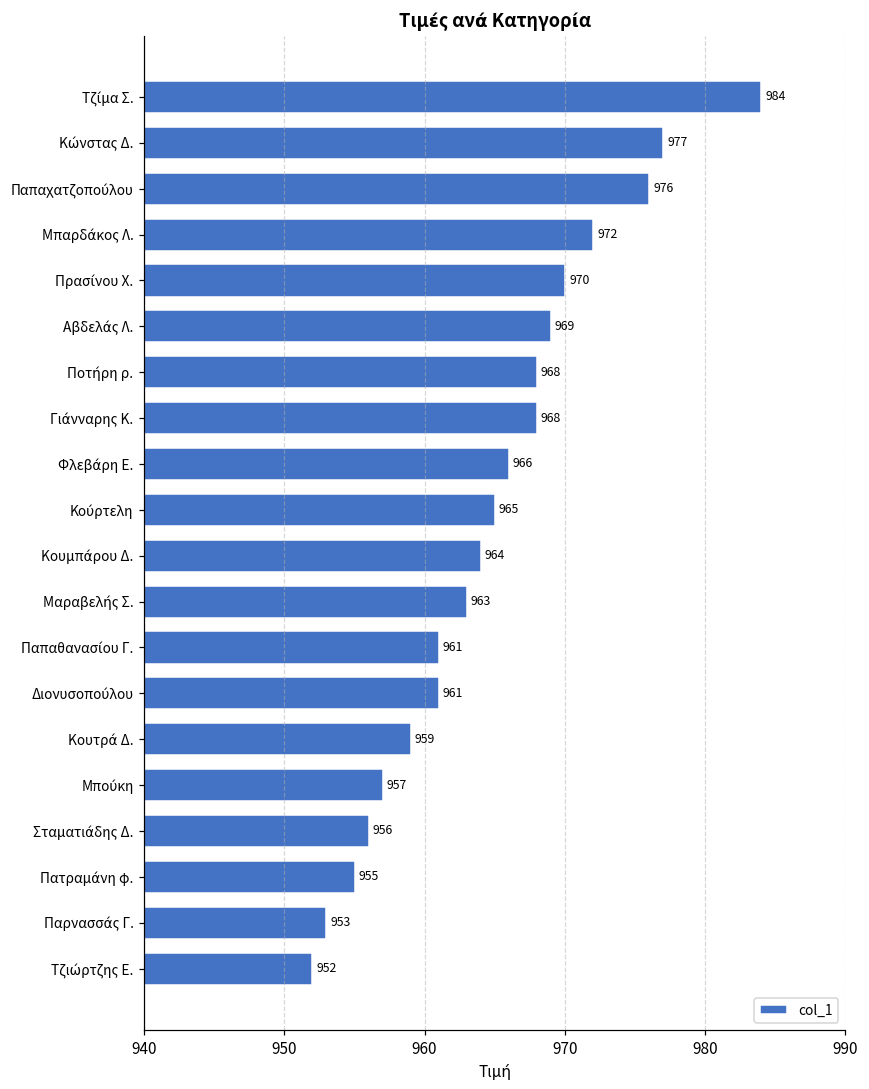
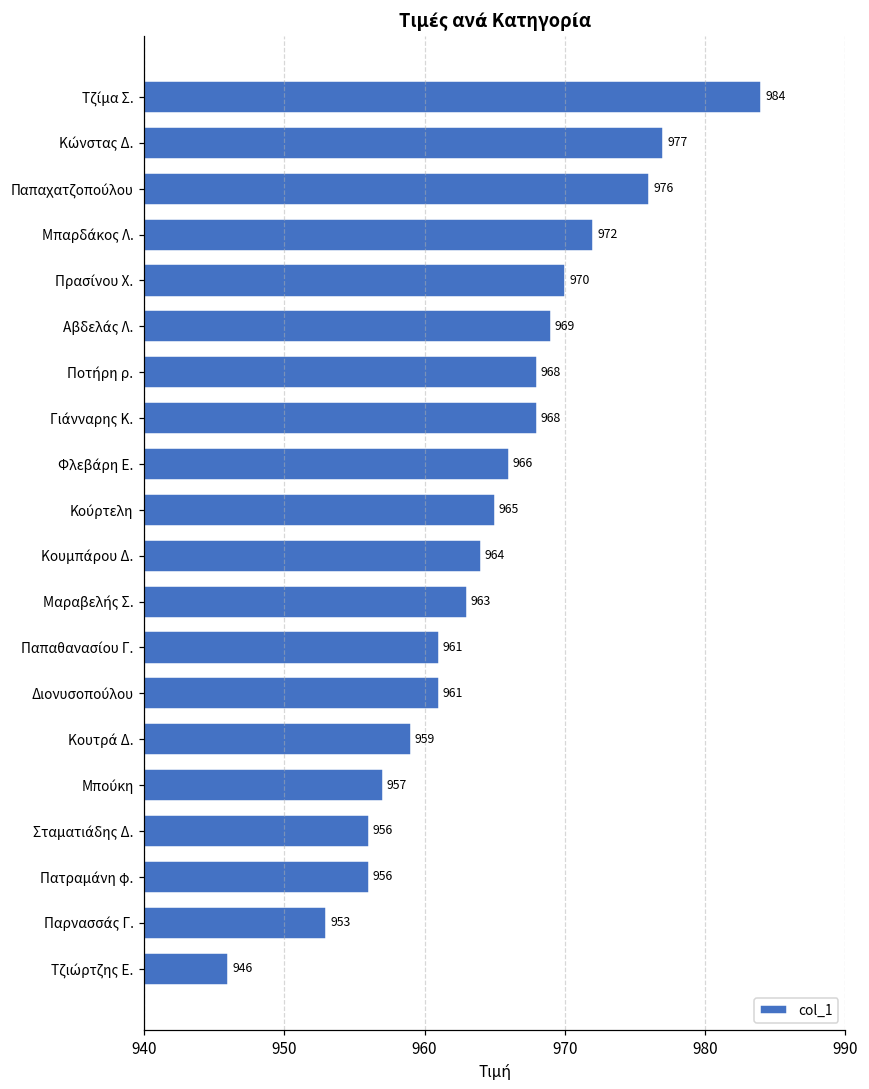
Πατραμάνη φ.: 955 -> 956
Τζιώρτζης Ε.: 952 -> 946
